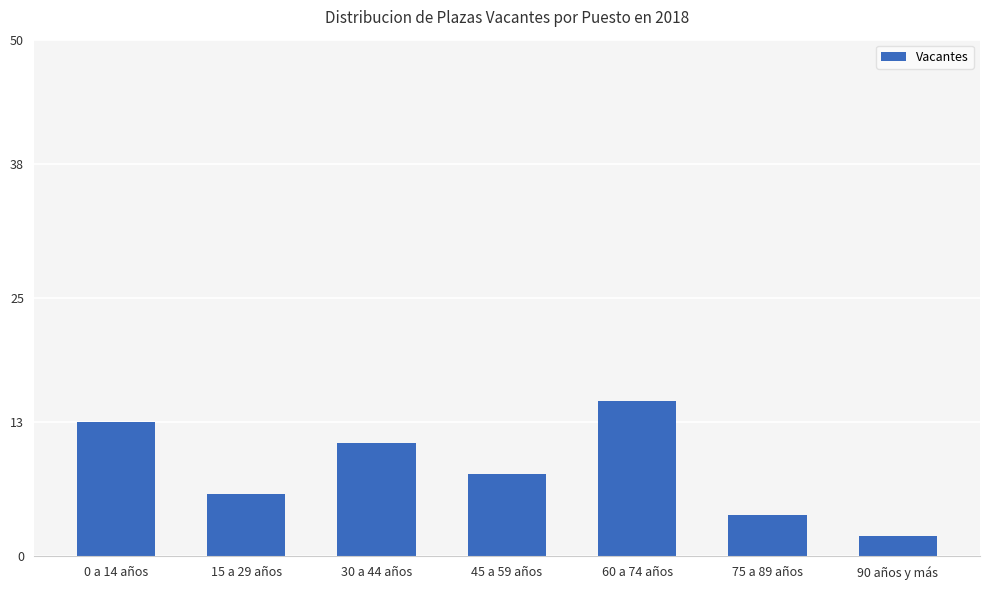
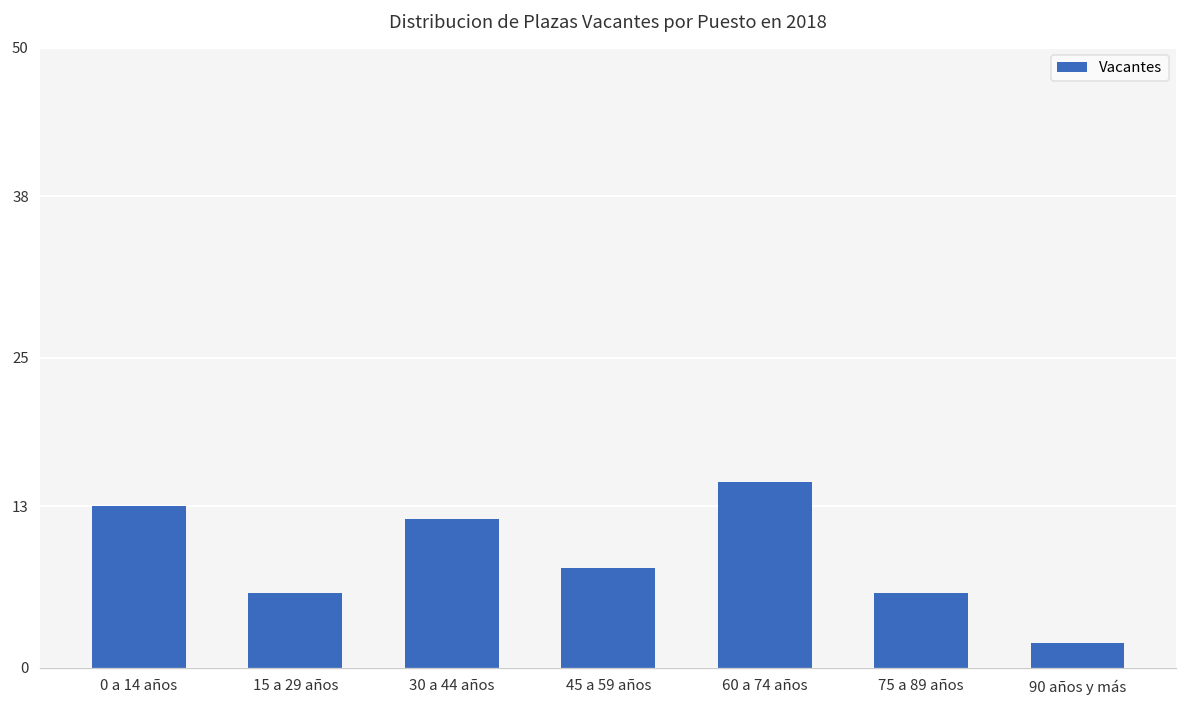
30 a 44 años: 11 -> 12
75 a 89 años: 4 -> 6
